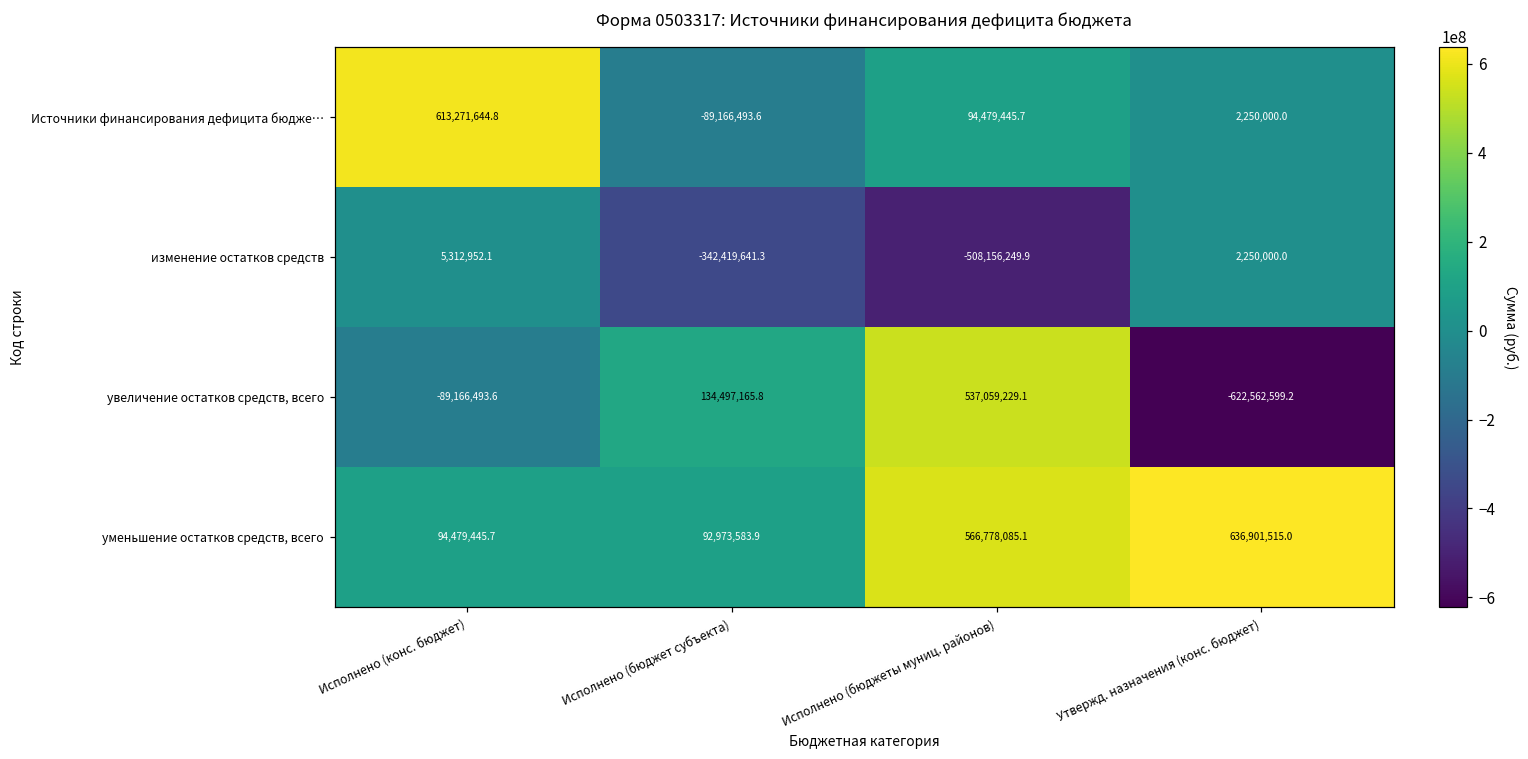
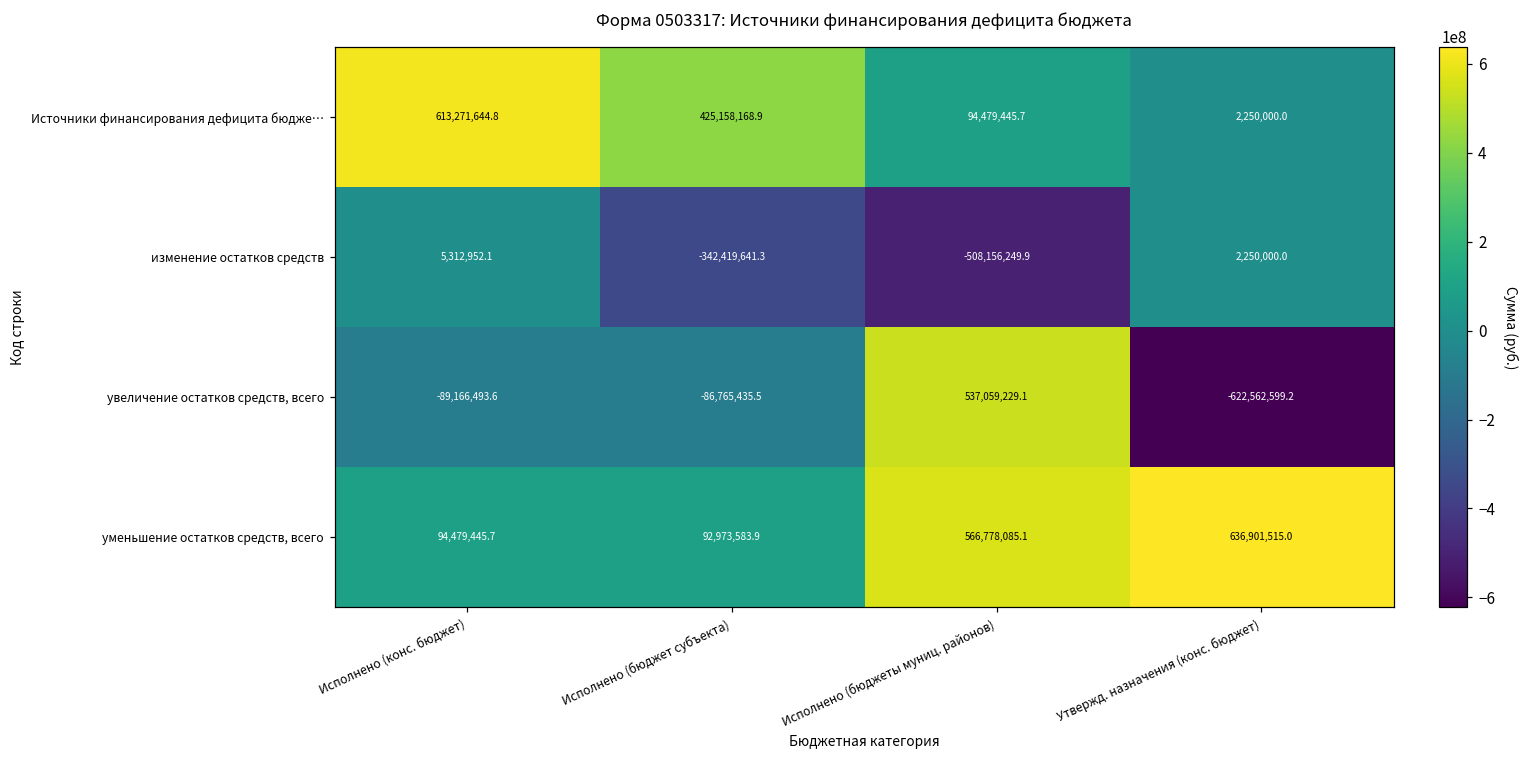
Источники финансирования дефицита бюдже…, Исполнено (бюджет субъекта): -89,166,493.6 -> 425,158,168.9
увеличение остатков средств, всего, Исполнено (бюджет субъекта): 134,497,165.8 -> -86,765,435.5
